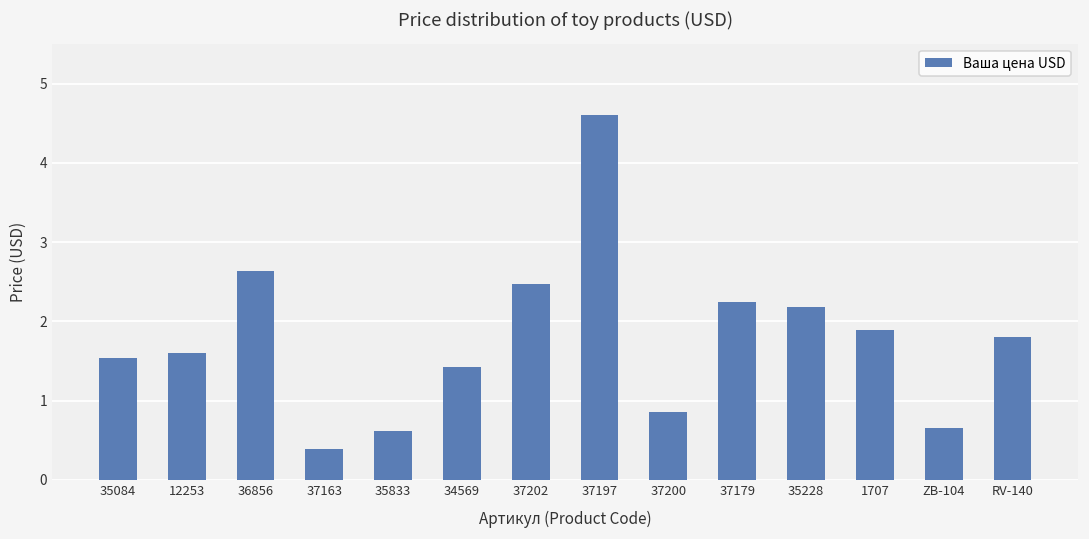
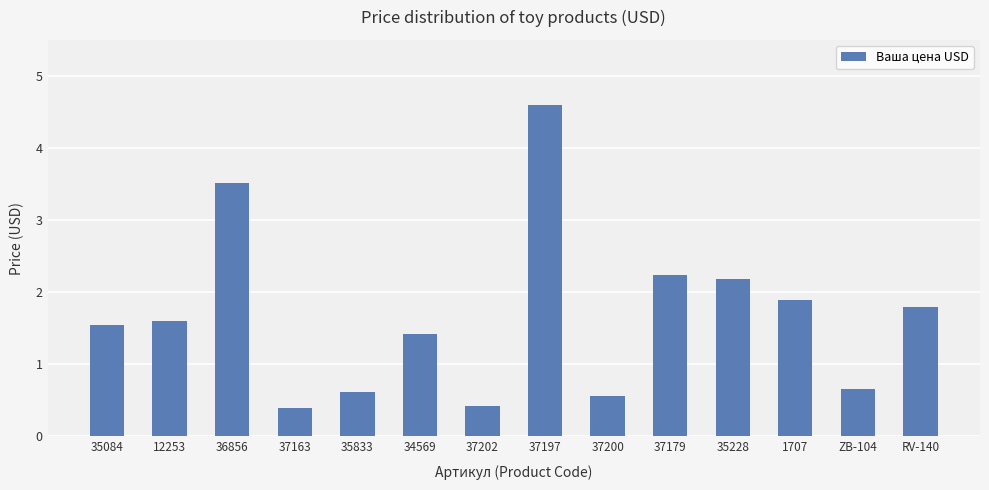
36856: 2.6 -> 3.5
37202: 2.5 -> 0.4
37200: 0.9 -> 0.6
